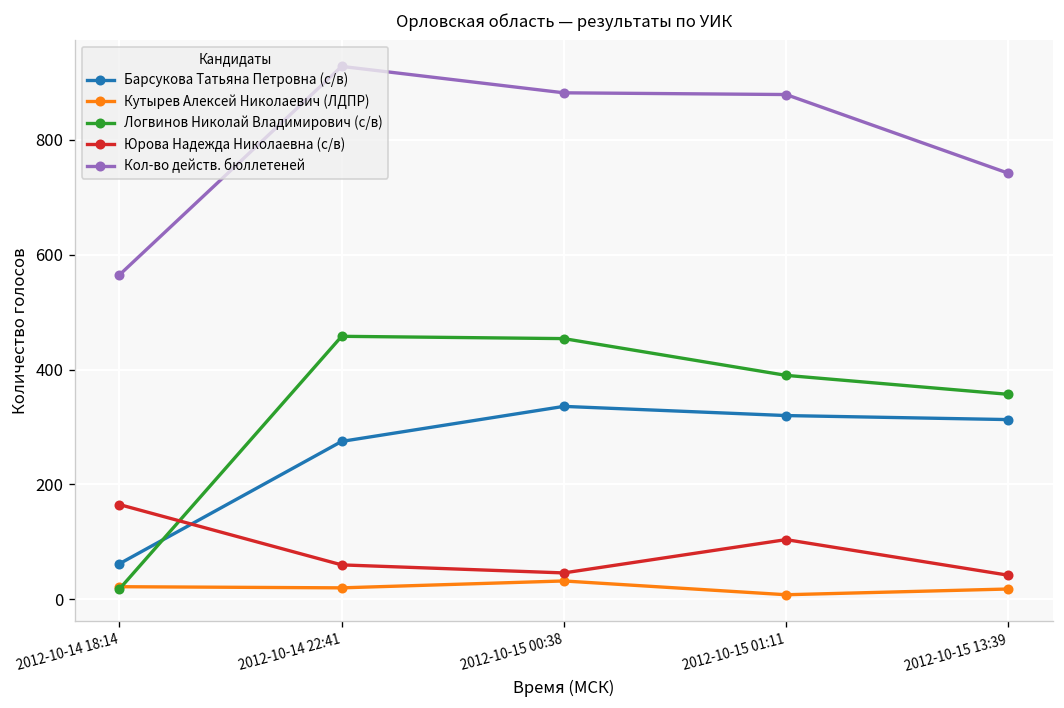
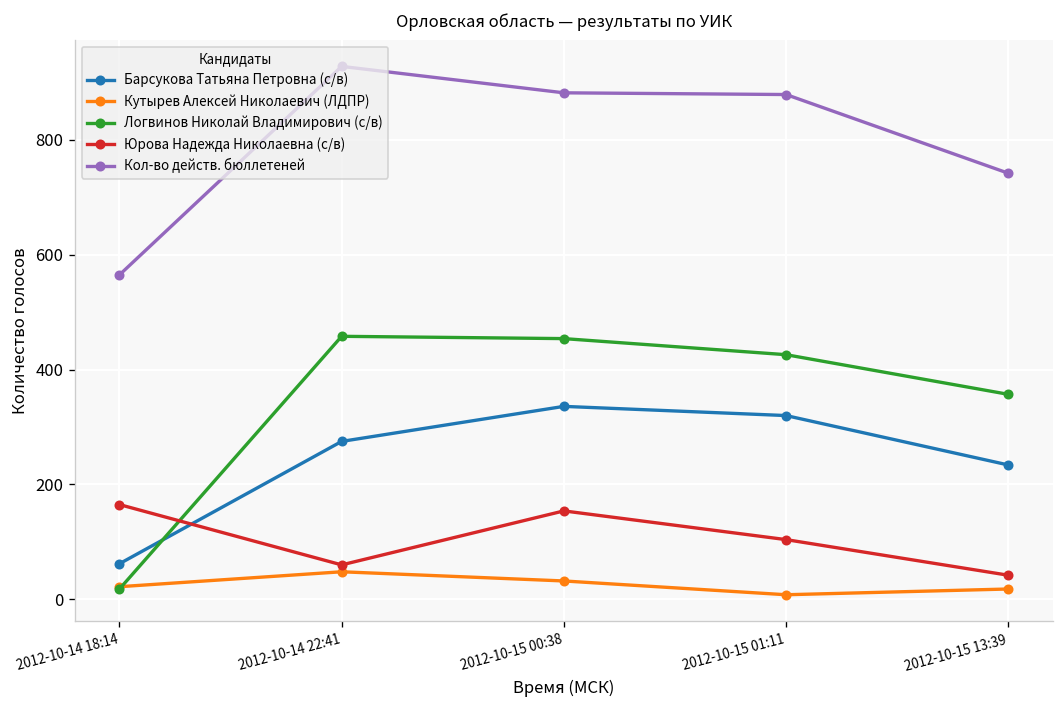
Кутырев Алексей Николаевич (ЛДПР), 2012-10-14 22:41: 20 -> 50
Юрова Надежда Николаевна (с/в), 2012-10-15 00:38: 50 -> 150
Логвинов Николай Владимирович (с/в), 2012-10-15 01:11: 390 -> 430
Барсукова Татьяна Петровна (с/в), 2012-10-15 13:39: 310 -> 230
